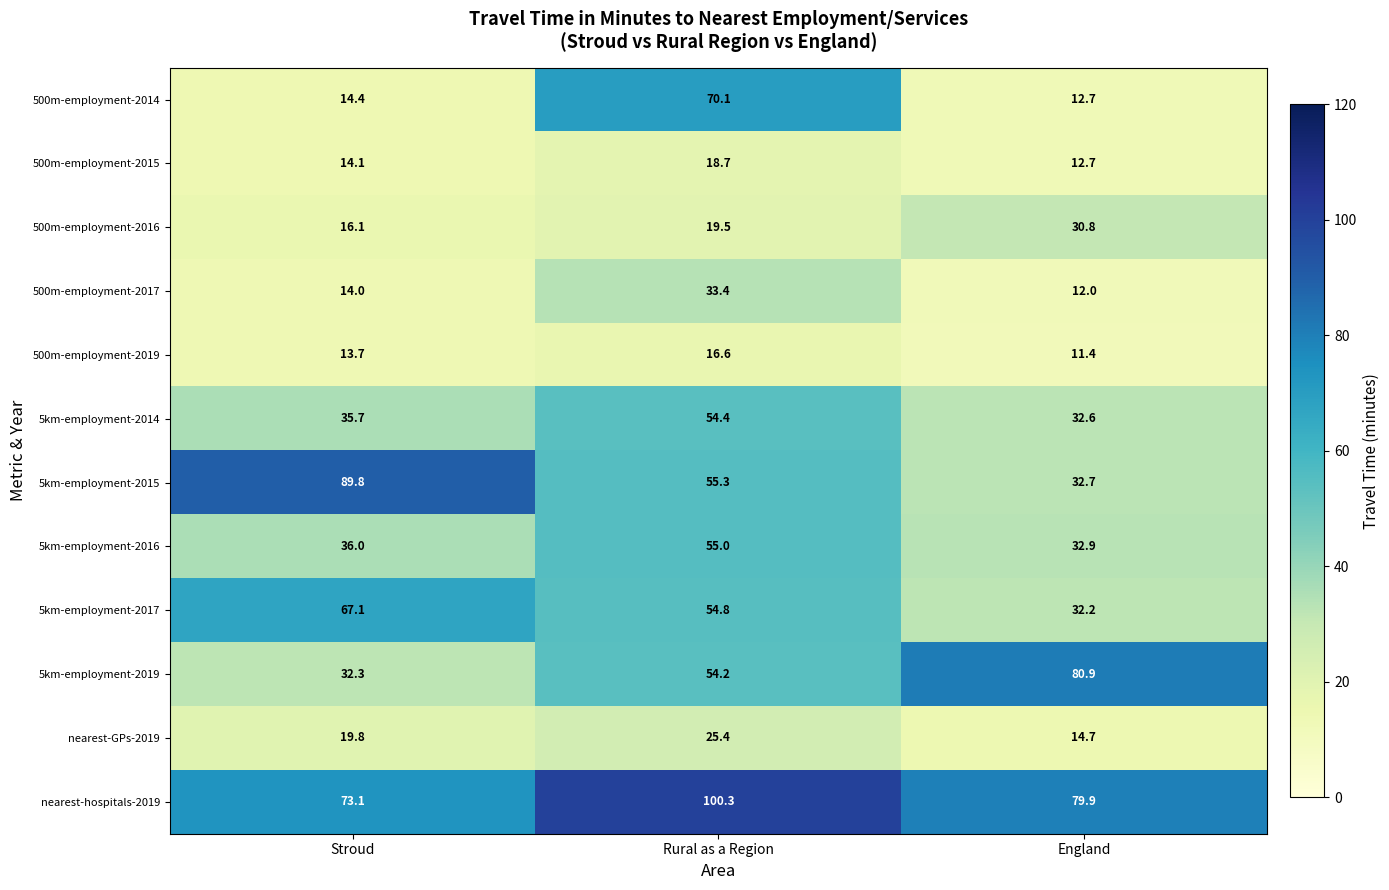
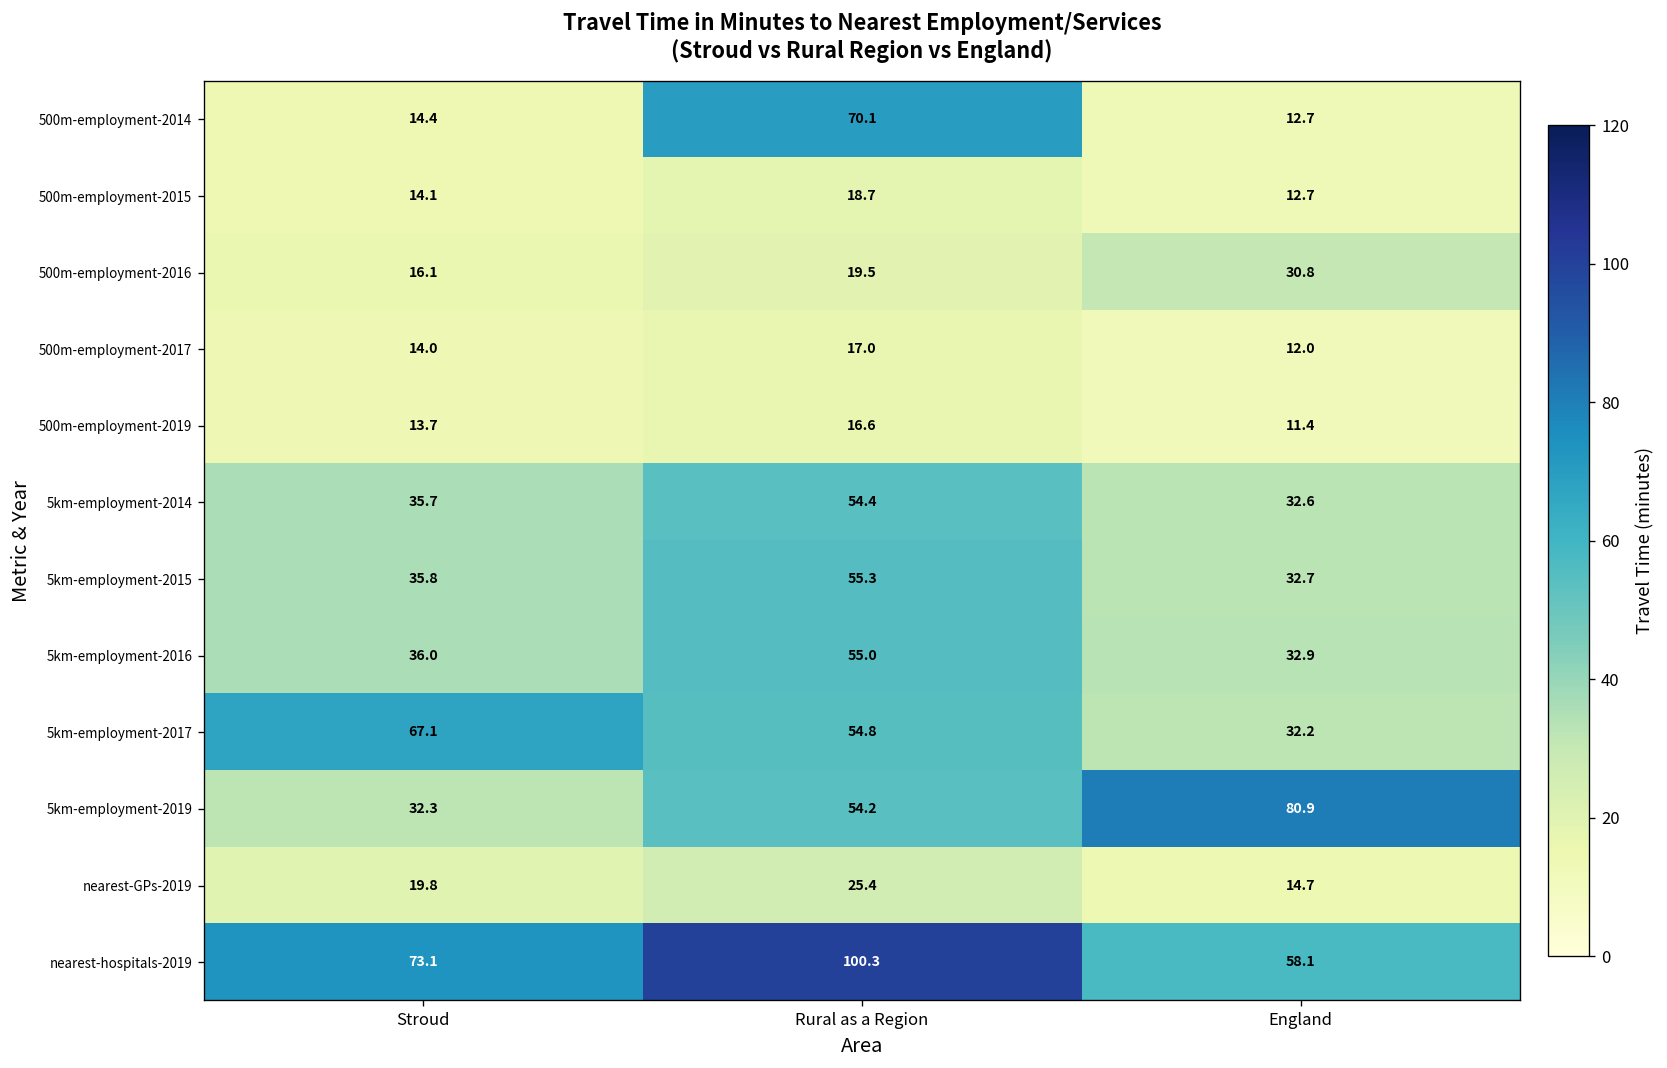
500m-employment-2017, Rural as a Region: 33.4 -> 17.0
5km-employment-2015, Stroud: 89.8 -> 35.8
nearest-hospitals-2019, England: 79.9 -> 58.1
